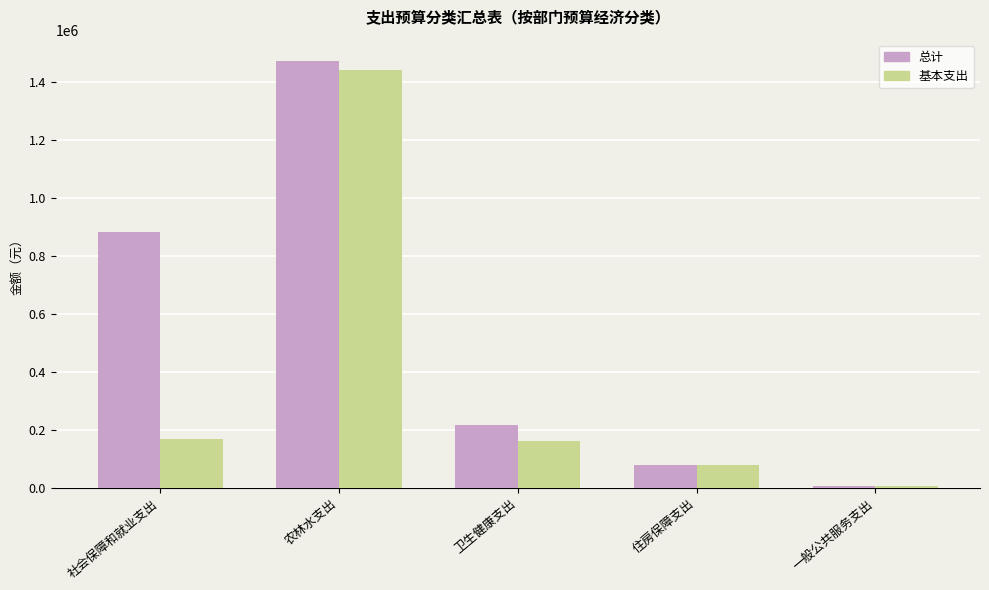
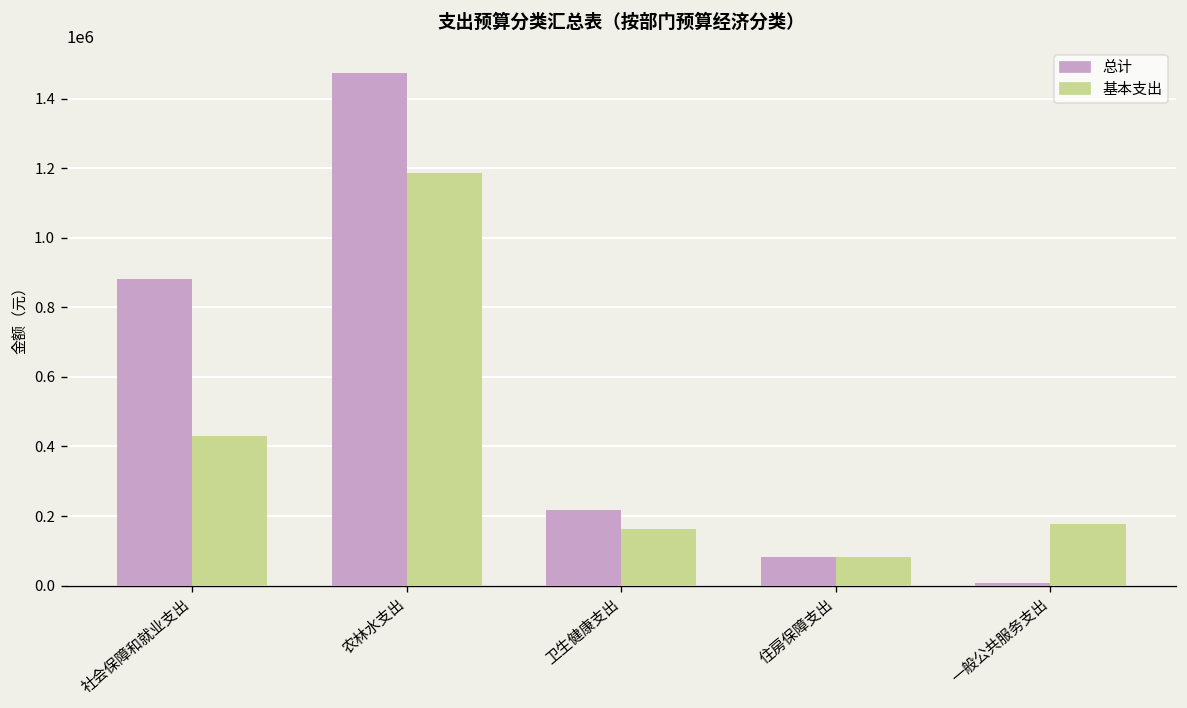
基本支出, 社会保障和就业支出: 170000 -> 430000
基本支出, 农林水支出: 1440000 -> 1190000
基本支出, 一般公共服务支出: 10000 -> 180000
